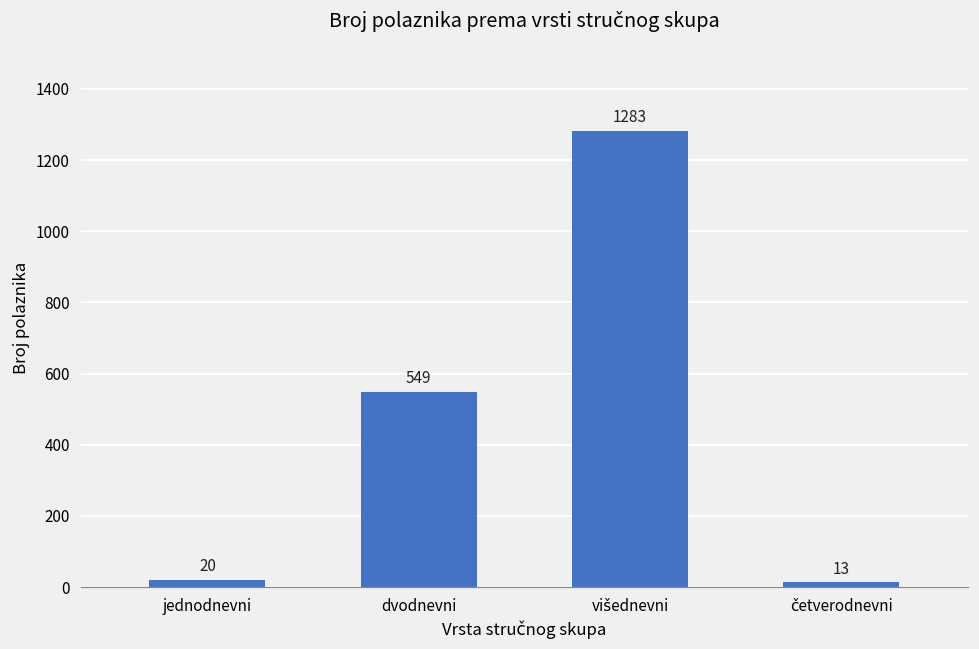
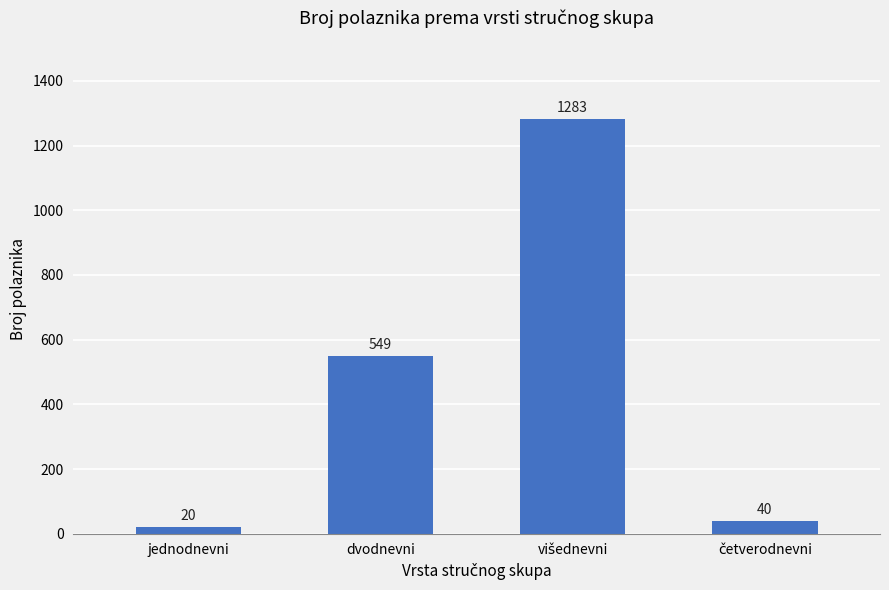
četverodnevni: 13 -> 40
